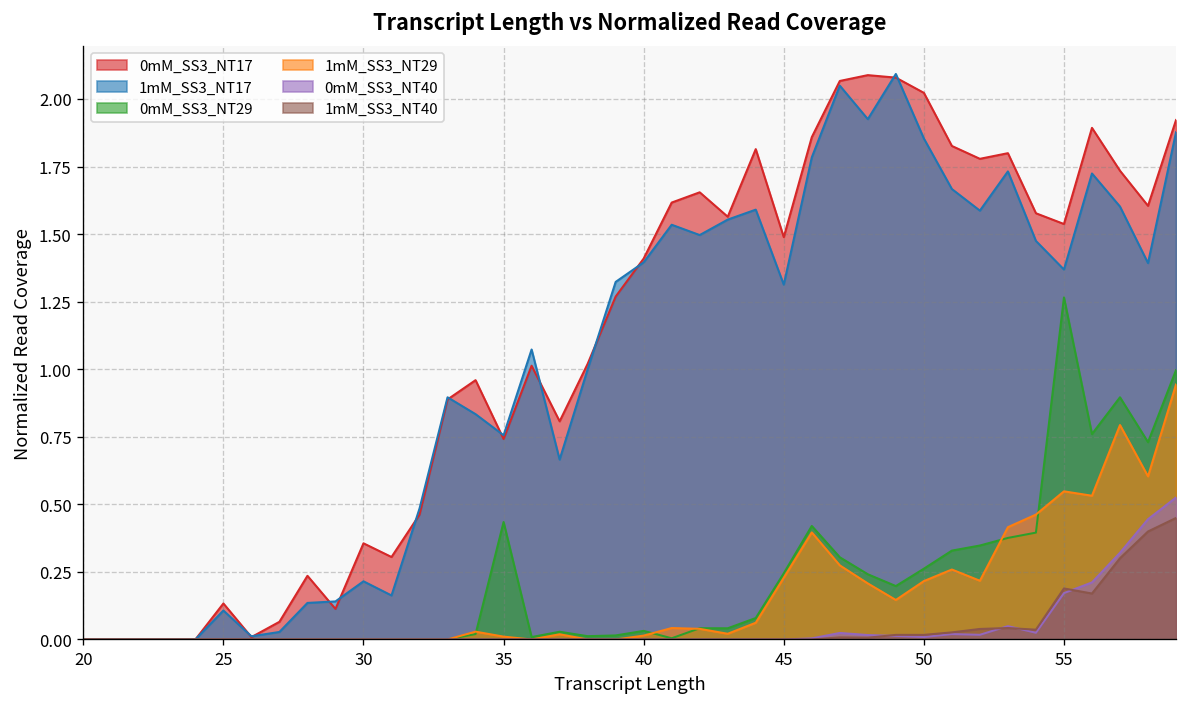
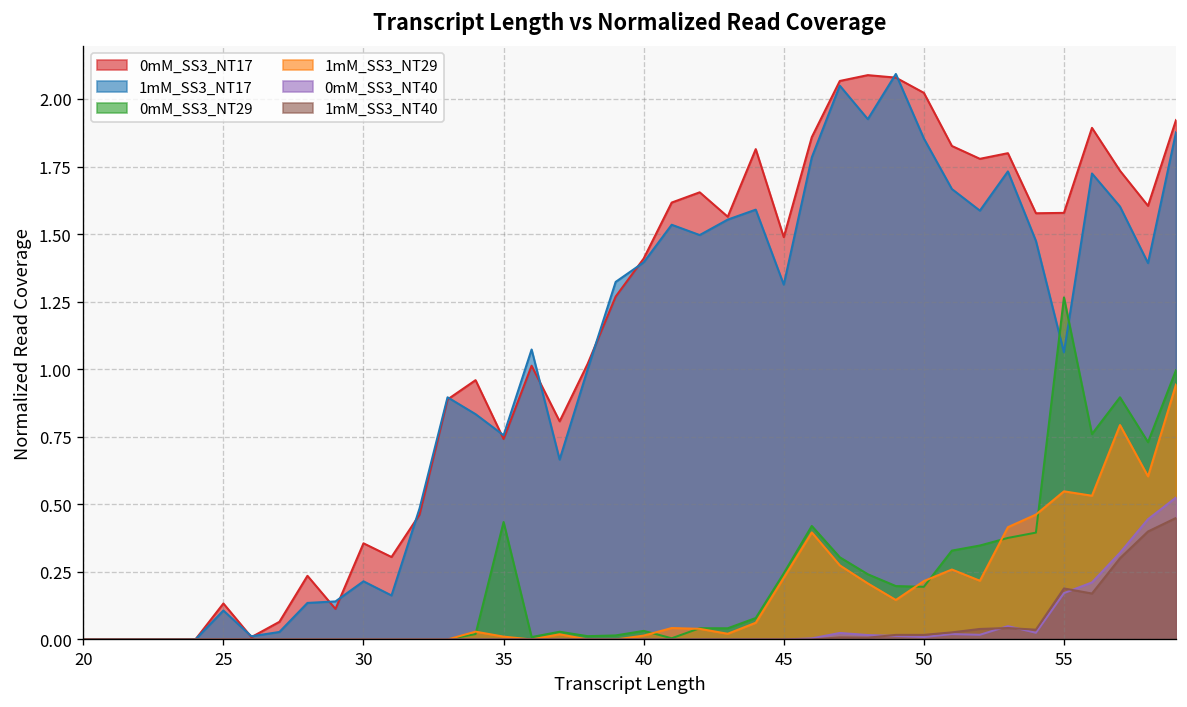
0mM_SS3_NT29, 50: 0.26 -> 0.19
0mM_SS3_NT17, 55: 1.54 -> 1.58
1mM_SS3_NT17, 55: 1.37 -> 1.06
